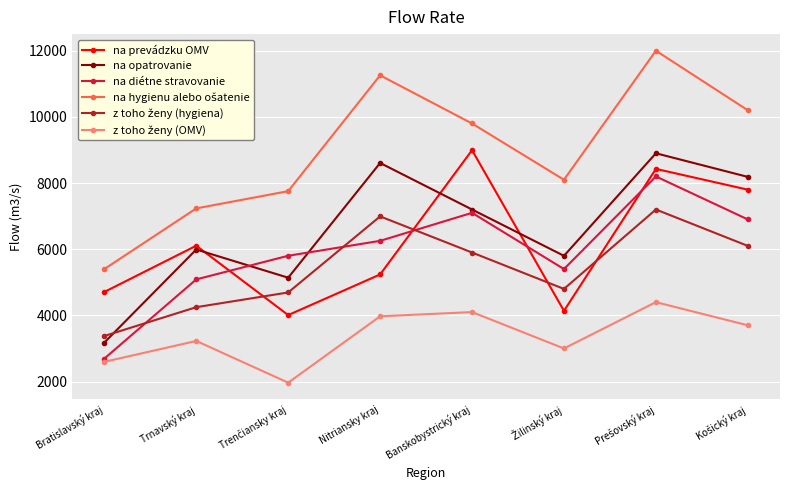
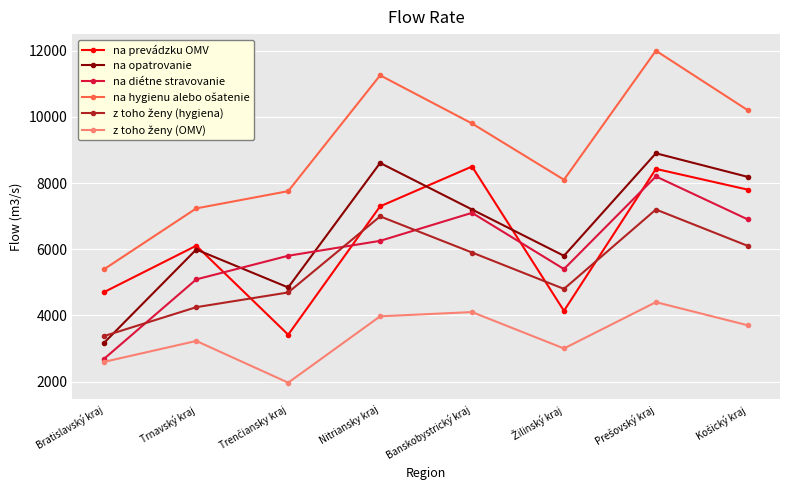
na prevádzku OMV, Trenčiansky kraj: 4000 -> 3400
na opatrovanie, Trenčiansky kraj: 5100 -> 4800
na prevádzku OMV, Nitriansky kraj: 5200 -> 7300
na prevádzku OMV, Banskobystrický kraj: 9000 -> 8500
